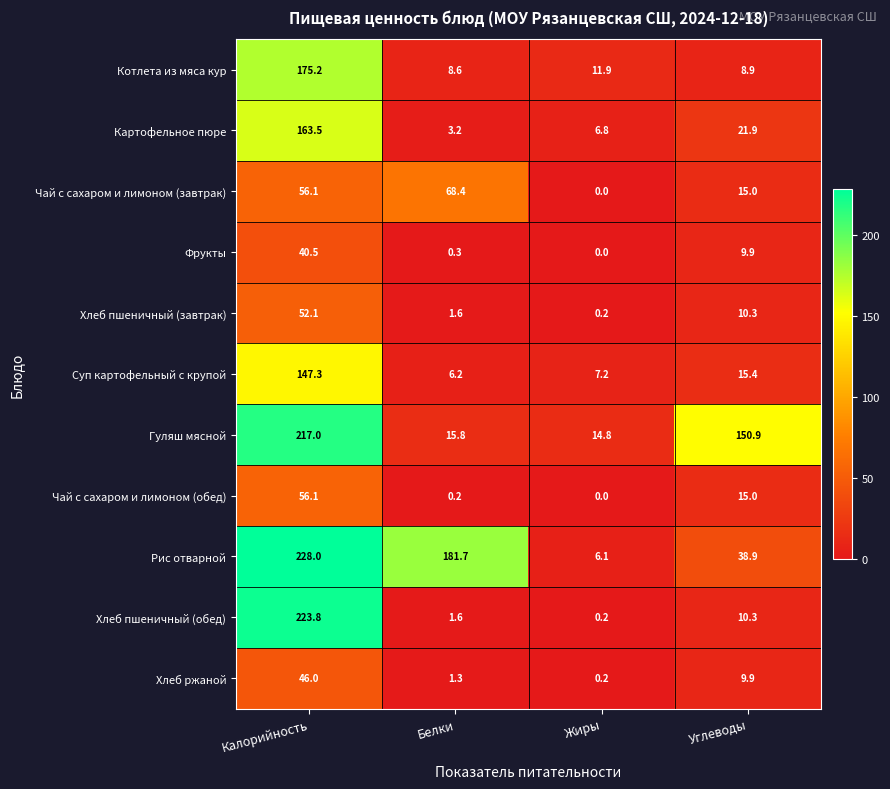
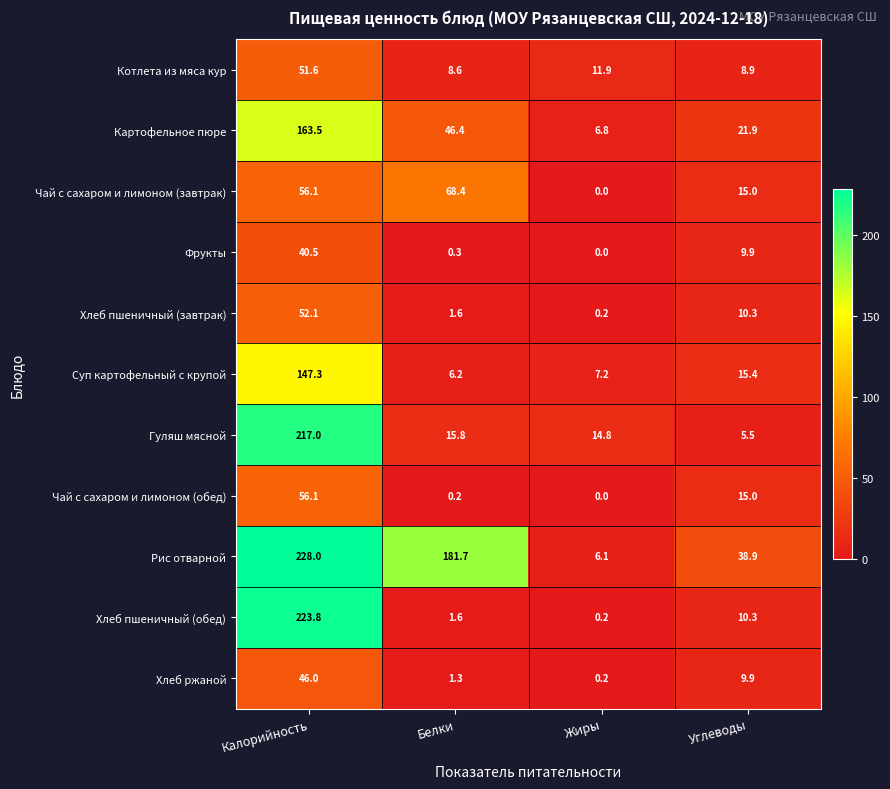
Котлета из мяса кур, Калорийность: 175.2 -> 51.6
Картофельное пюре, Белки: 3.2 -> 46.4
Гуляш мясной, Углеводы: 150.9 -> 5.5
